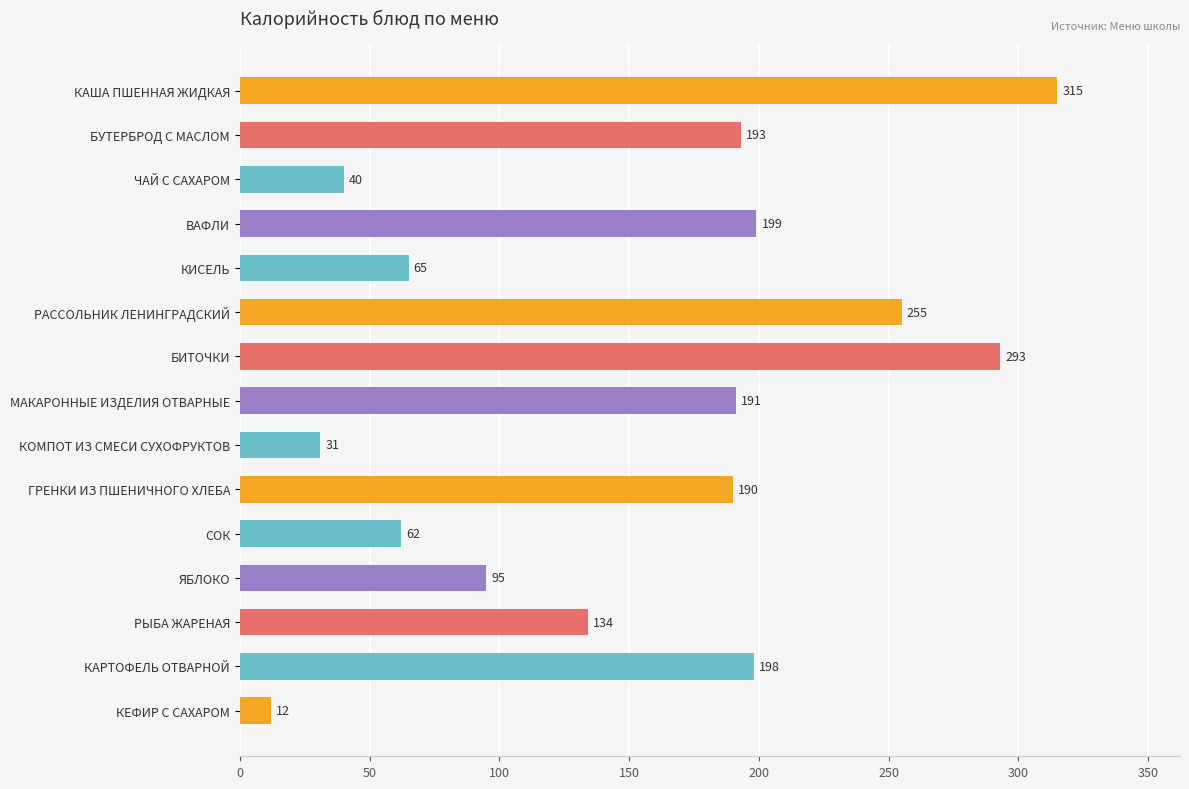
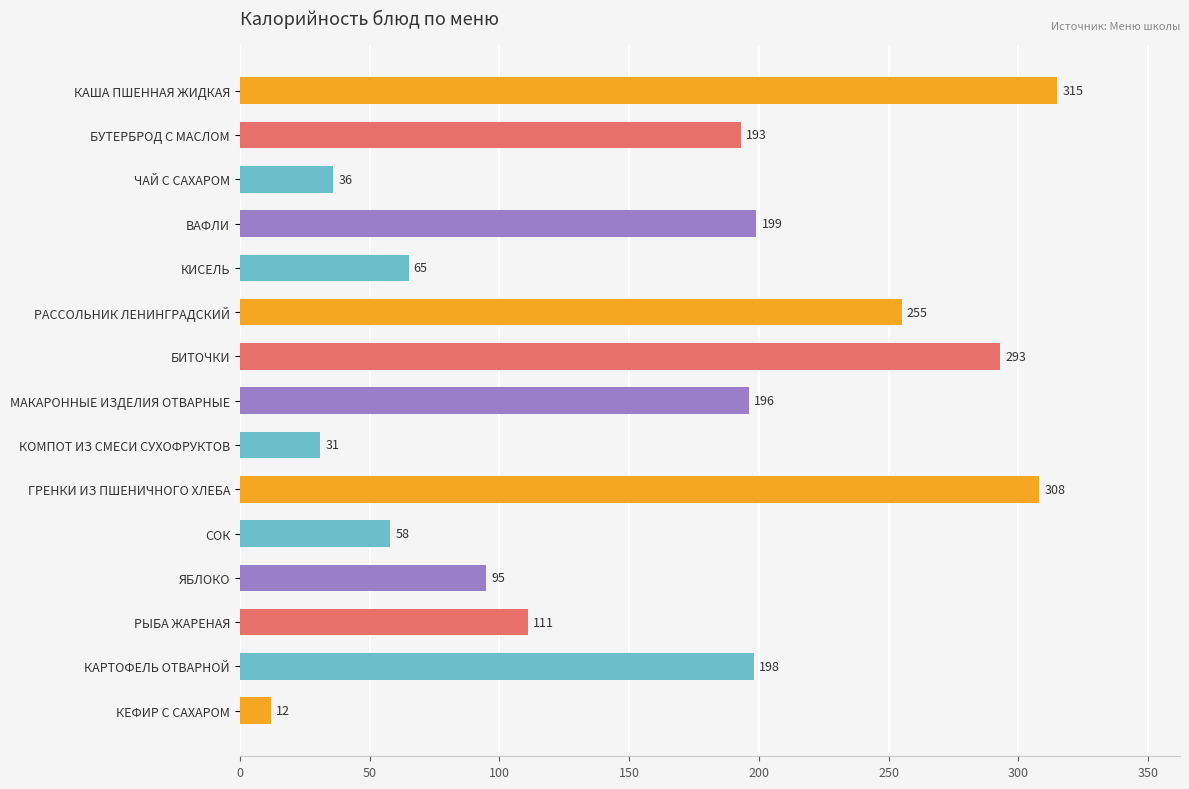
ЧАЙ С САХАРОМ: 40 -> 36
МАКАРОННЫЕ ИЗДЕЛИЯ ОТВАРНЫЕ: 191 -> 196
ГРЕНКИ ИЗ ПШЕНИЧНОГО ХЛЕБА: 190 -> 308
СОК: 62 -> 58
РЫБА ЖАРЕНАЯ: 134 -> 111
